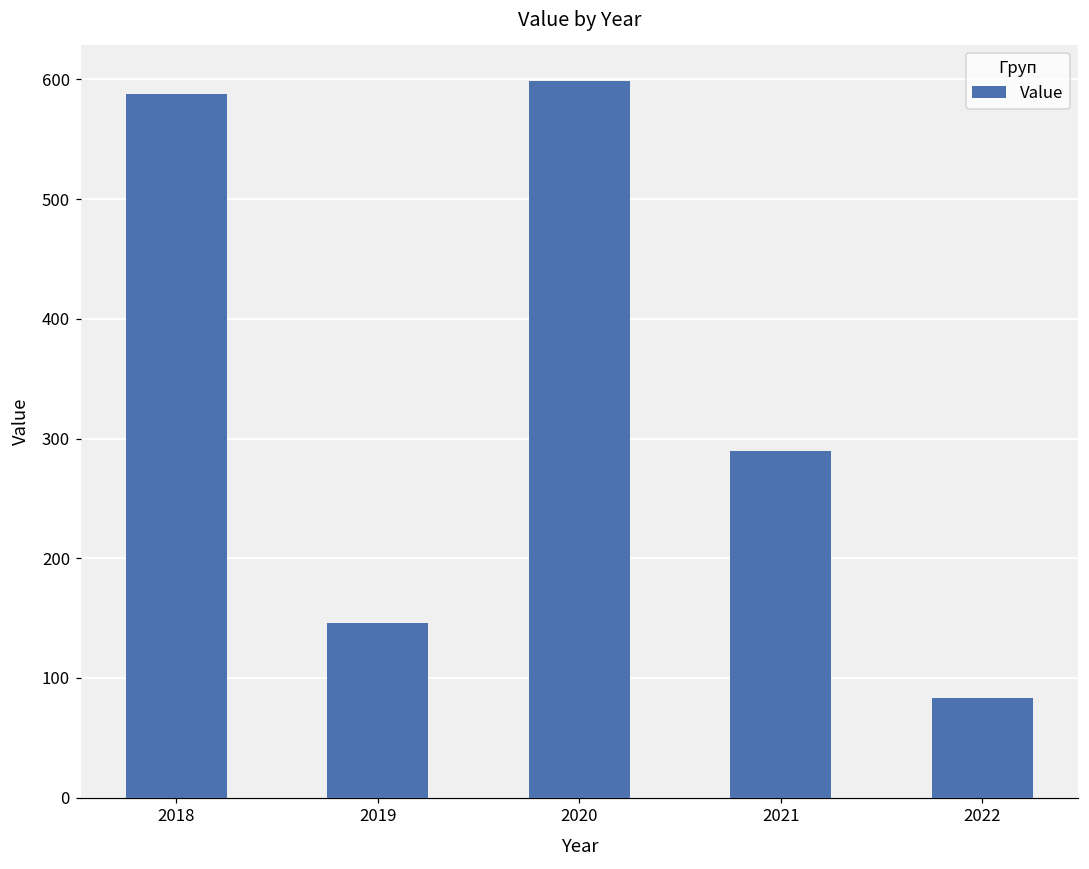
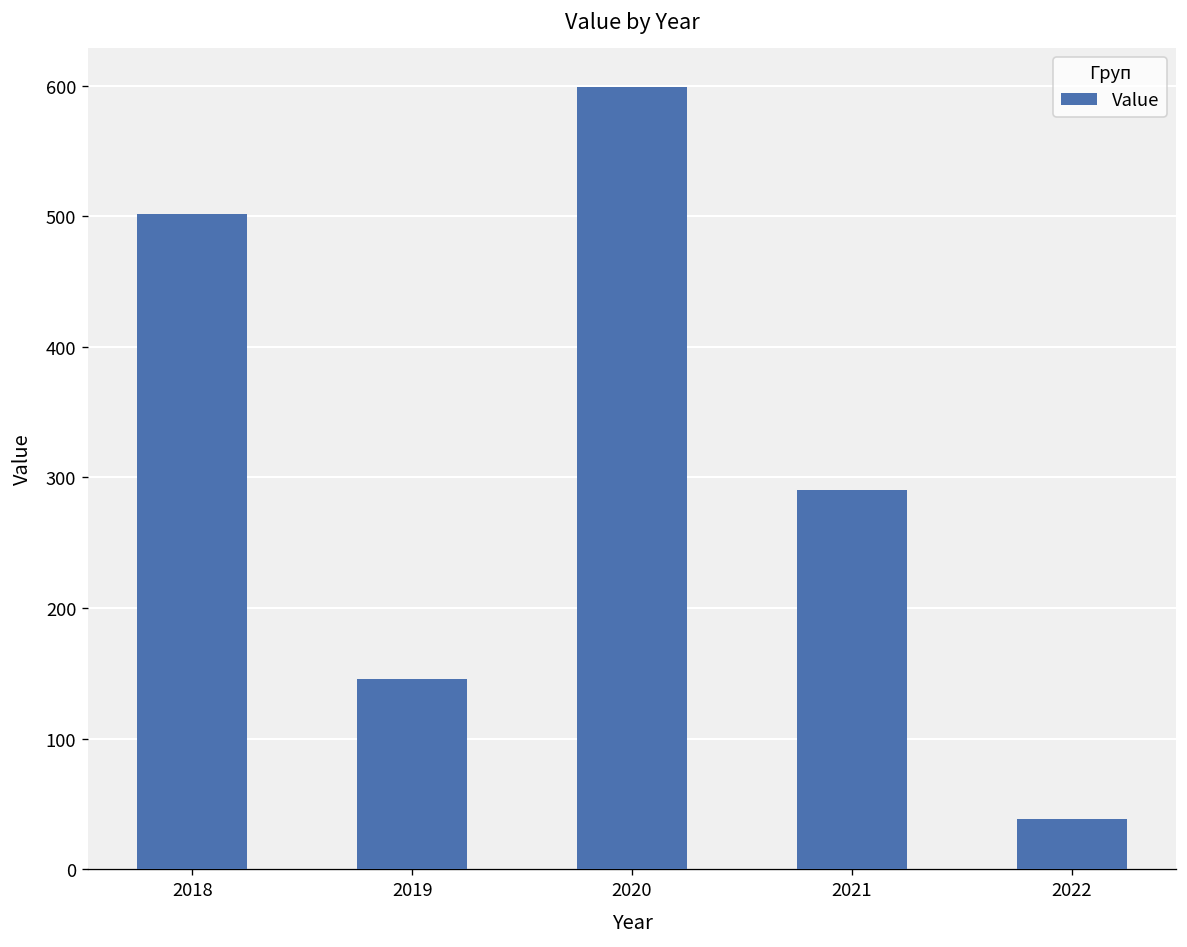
2018: 588 -> 501
2022: 83 -> 38
